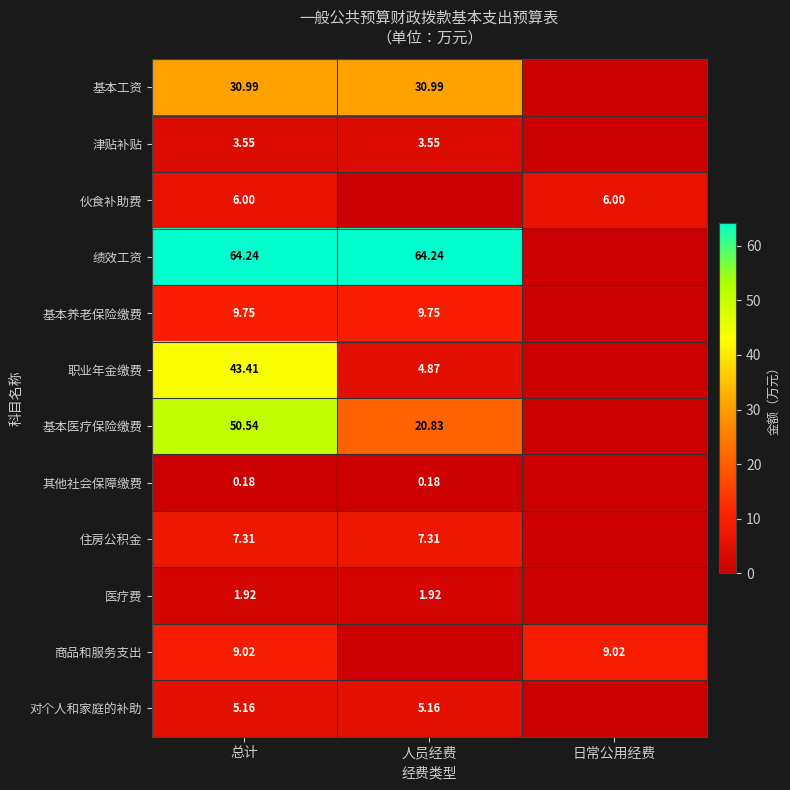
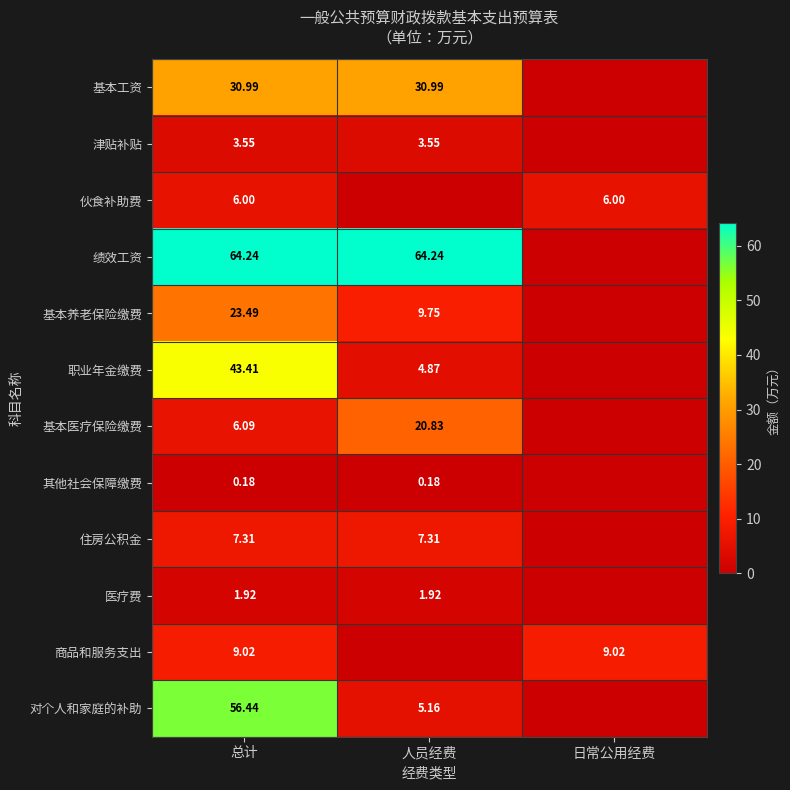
基本养老保险缴费, 总计: 9.75 -> 23.49
基本医疗保险缴费, 总计: 50.54 -> 6.09
对个人和家庭的补助, 总计: 5.16 -> 56.44
